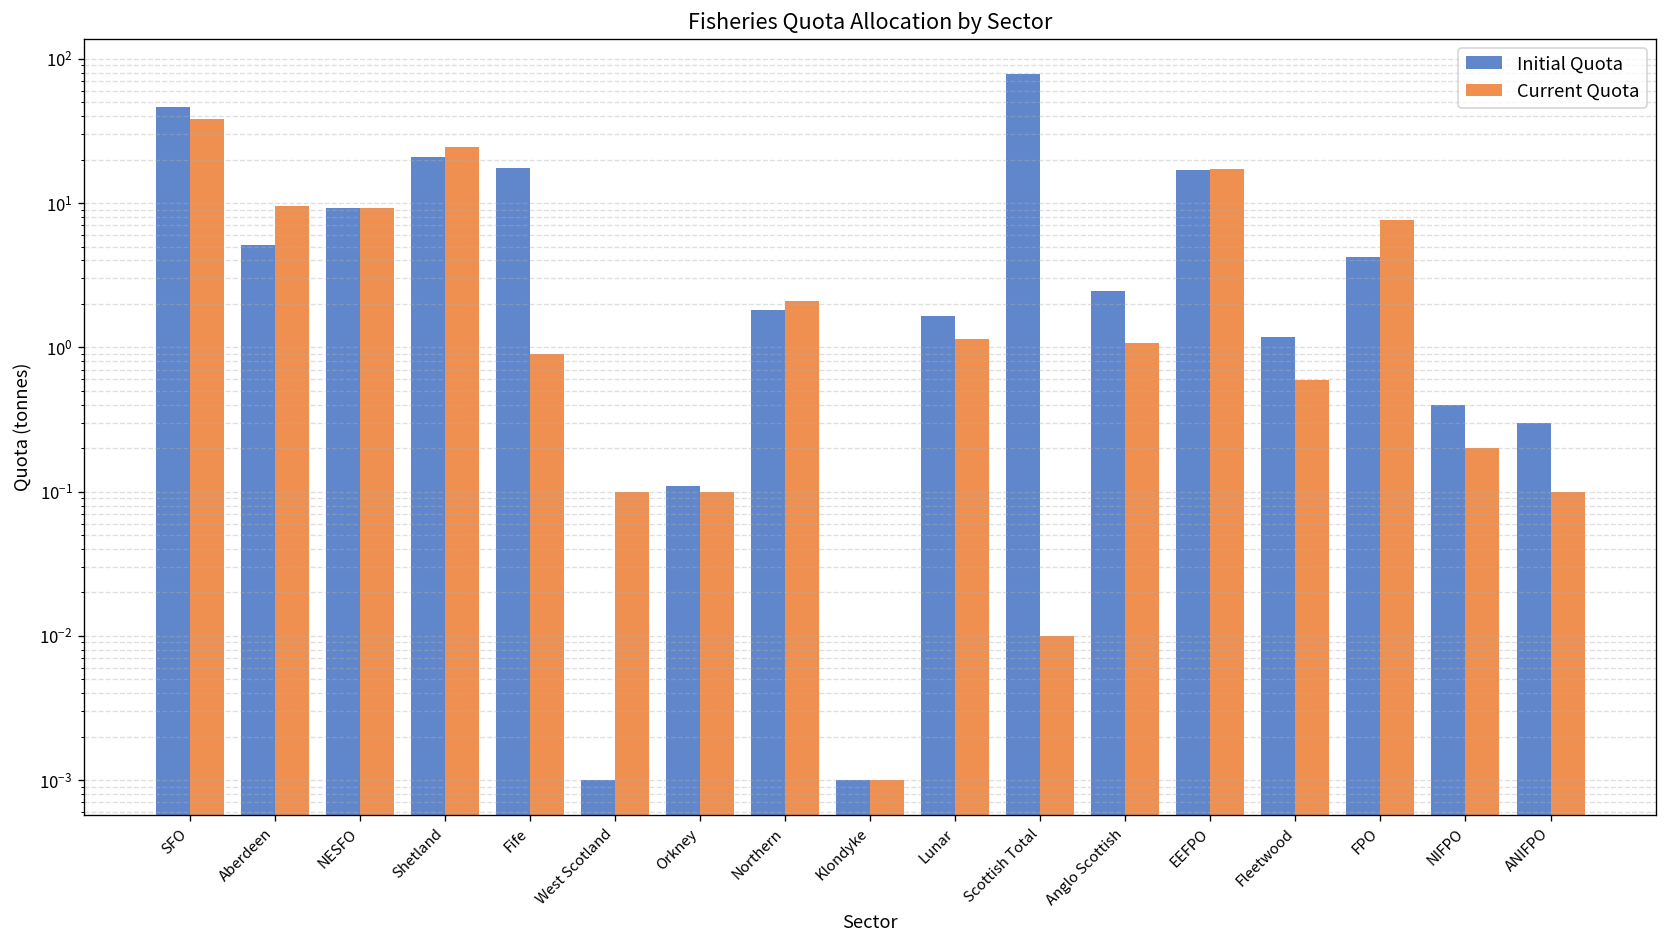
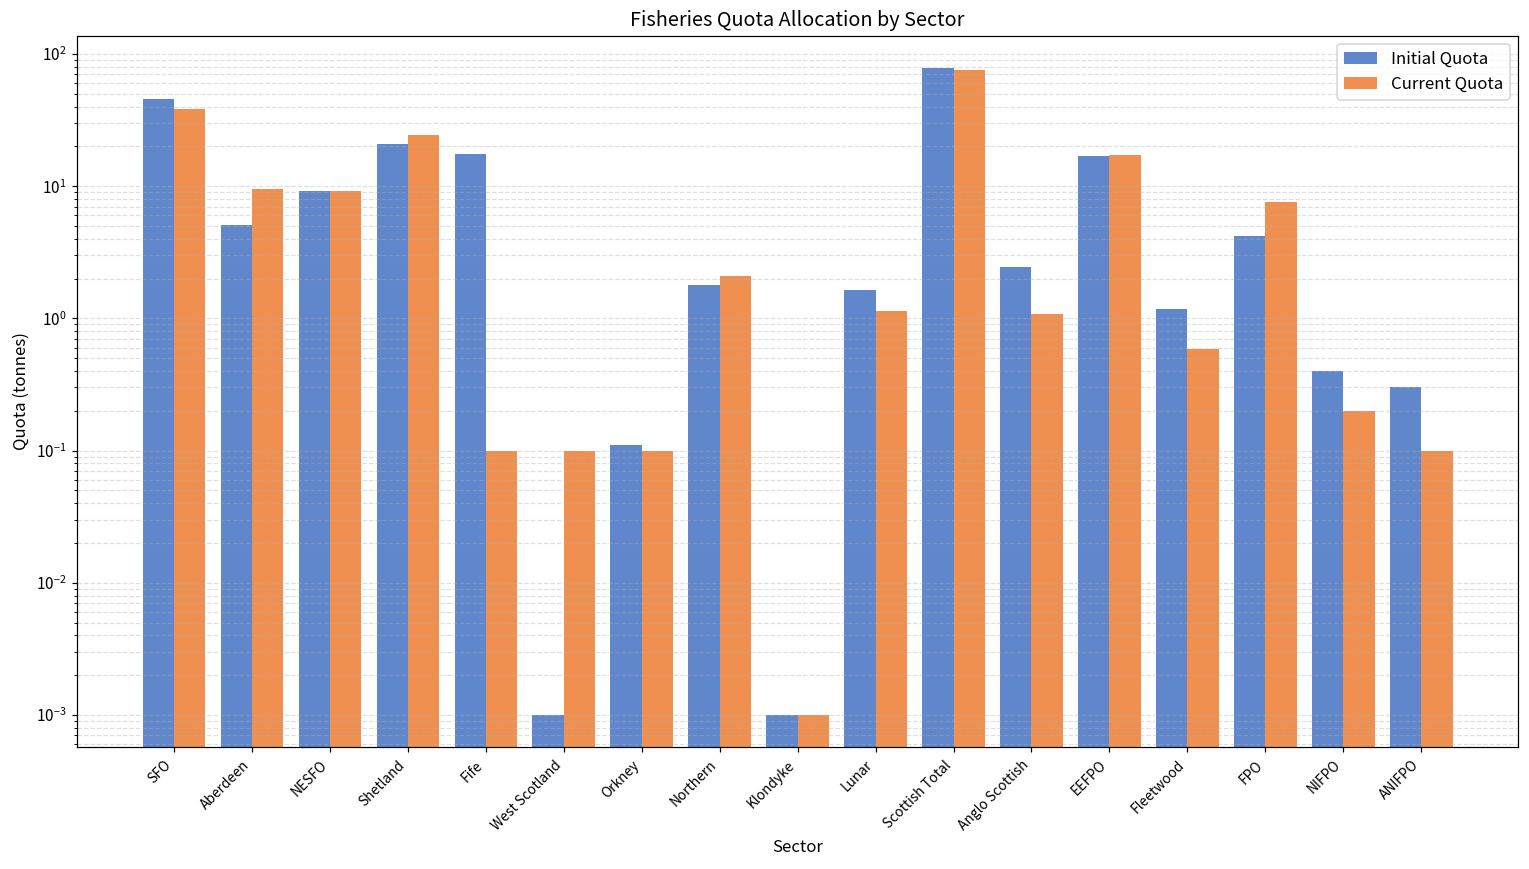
Current Quota, Fife: 0.9 -> 0.1
Current Quota, Scottish Total: 0.01 -> 80
